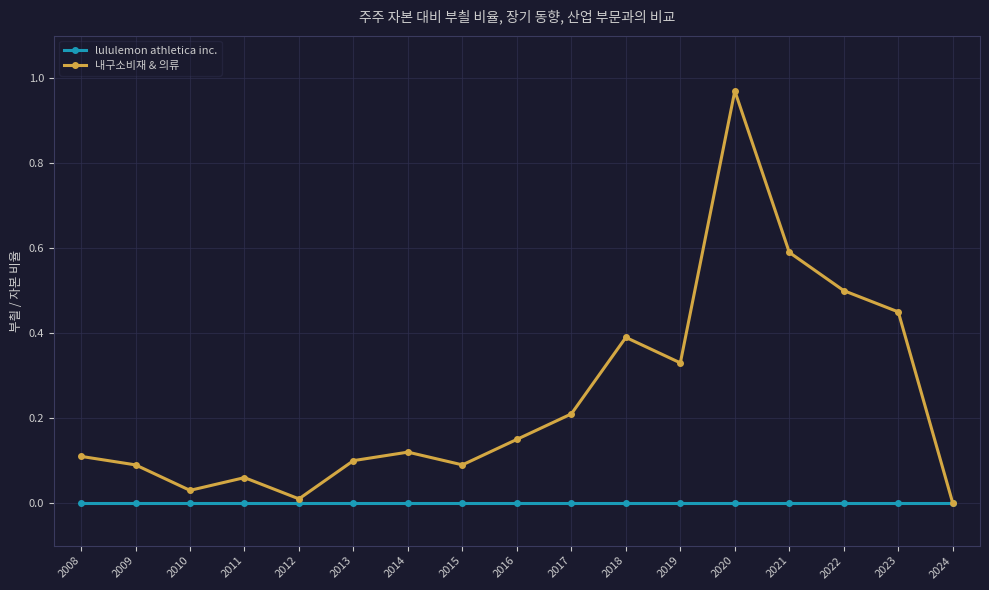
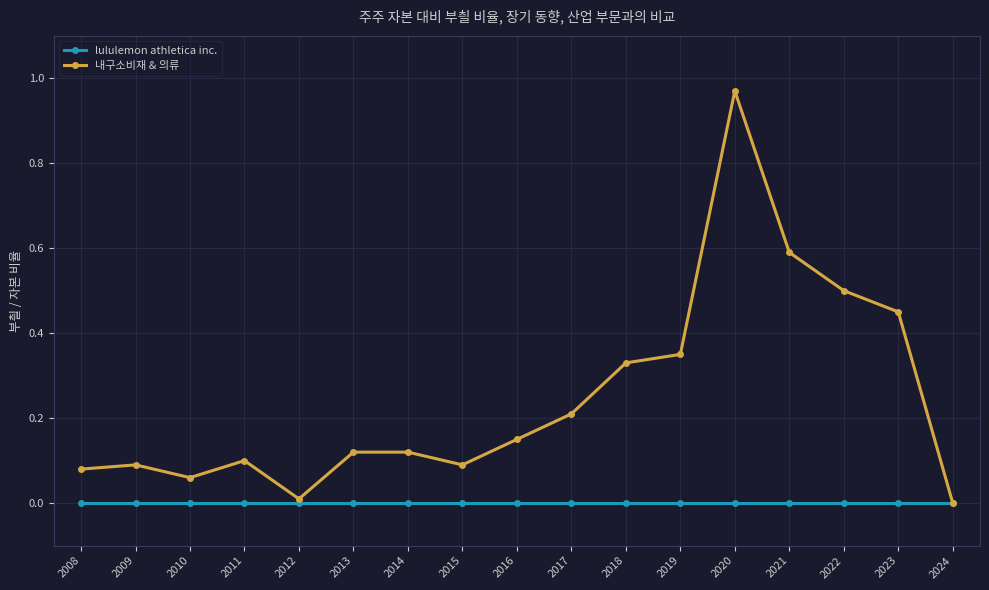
내구소비재 & 의류, 2008: 0.11 -> 0.08
내구소비재 & 의류, 2010: 0.03 -> 0.06
내구소비재 & 의류, 2011: 0.06 -> 0.10
내구소비재 & 의류, 2013: 0.10 -> 0.12
내구소비재 & 의류, 2018: 0.39 -> 0.33
내구소비재 & 의류, 2019: 0.33 -> 0.35
